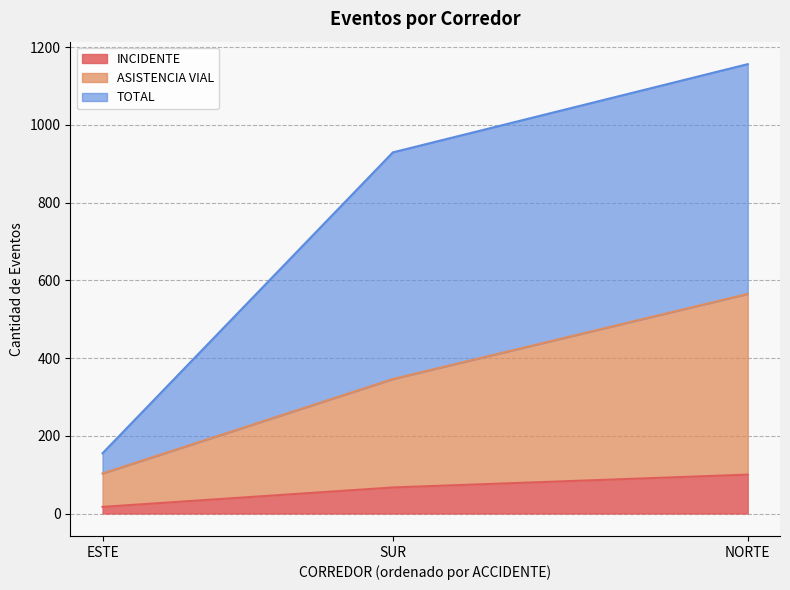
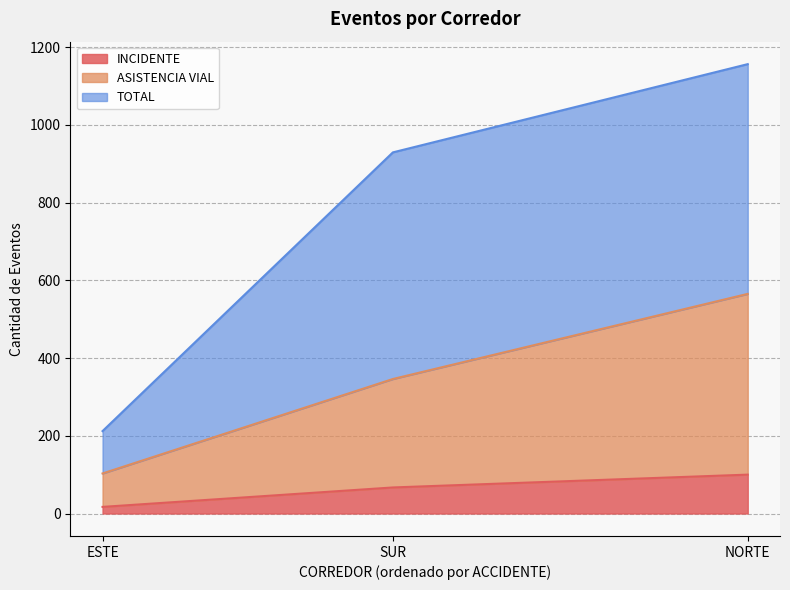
TOTAL, ESTE: 50 -> 110
